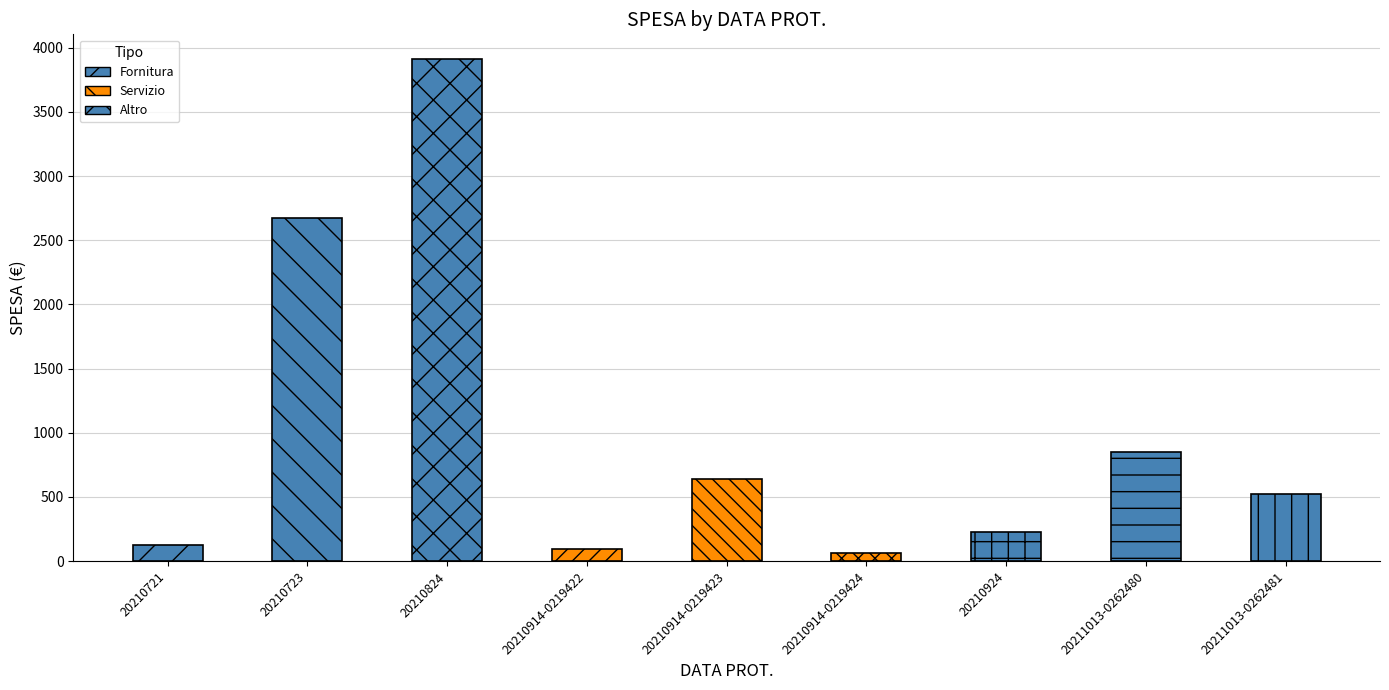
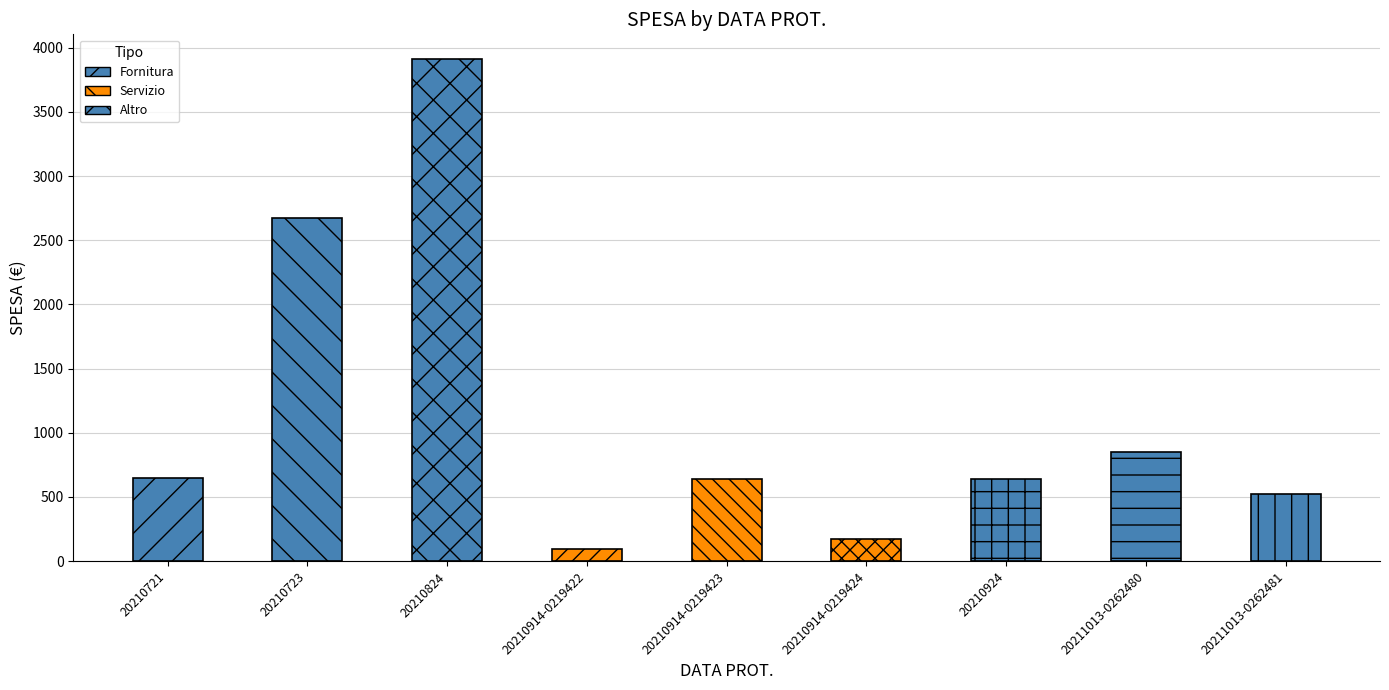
20210721: 130 -> 650
20210914-0219424: 60 -> 170
20210924: 230 -> 640
